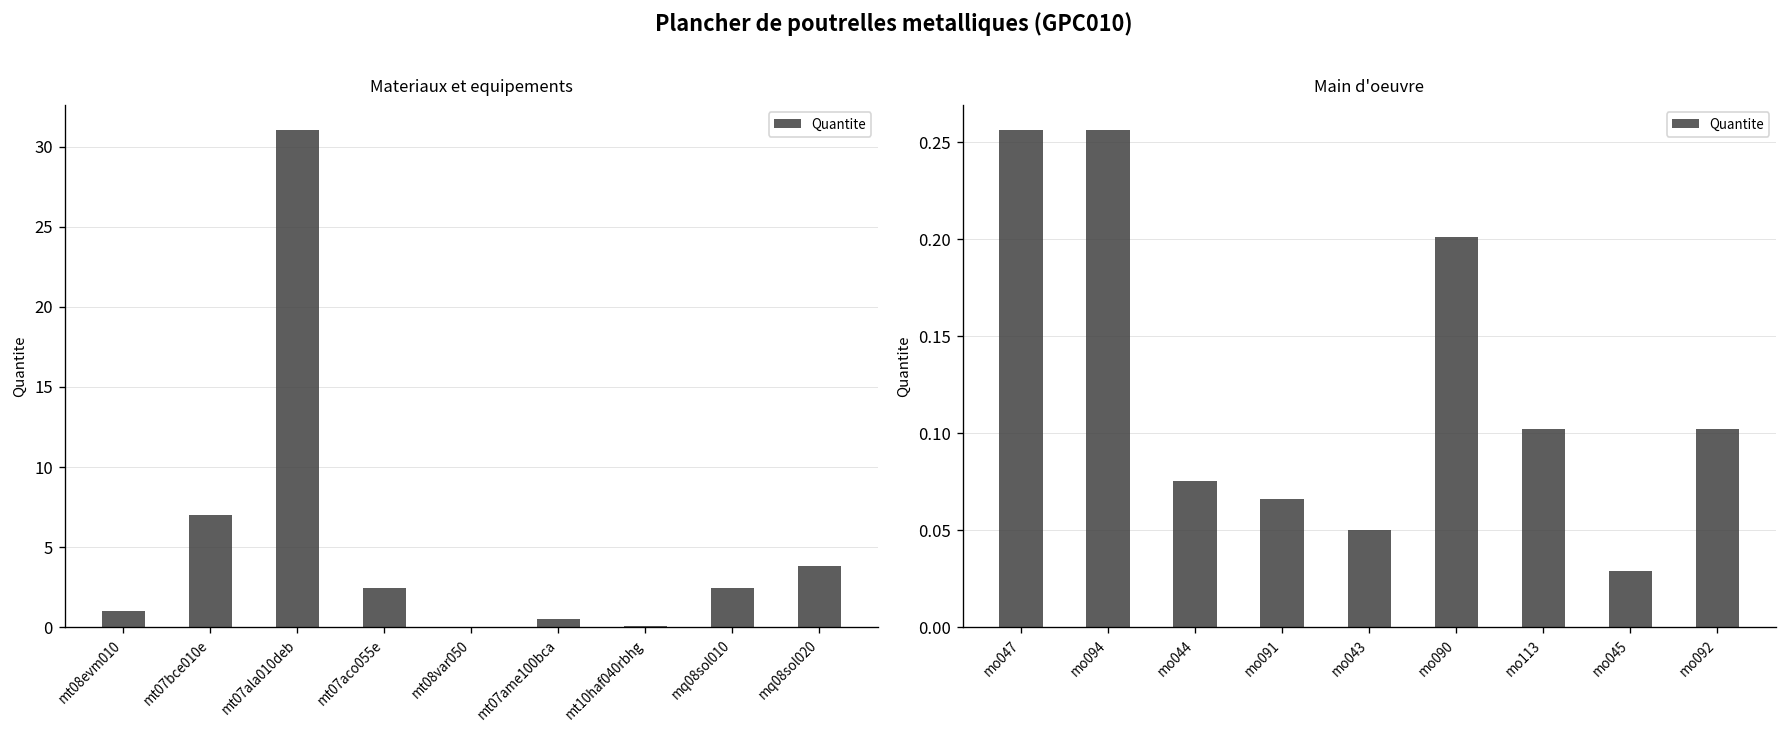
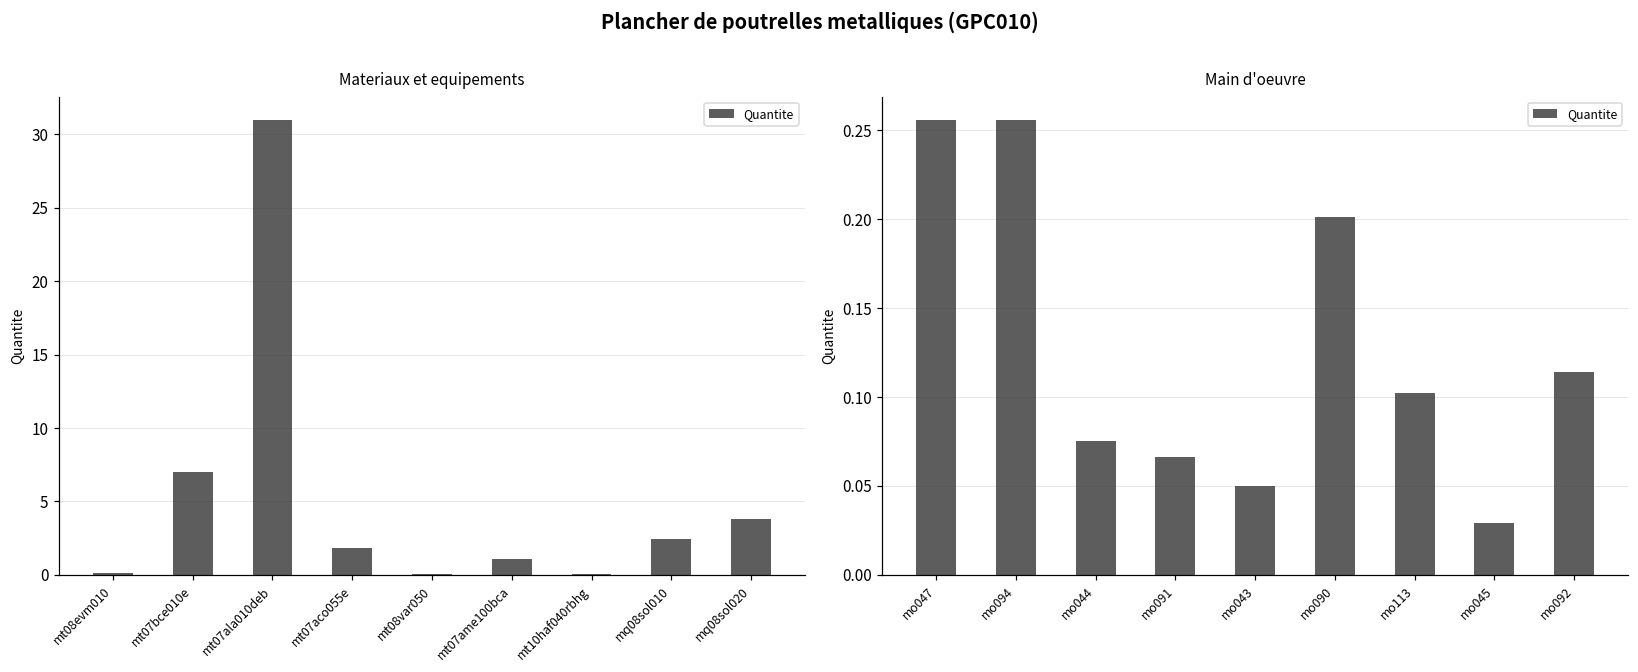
Materiaux et equipements, mt08evm010: 1.0 -> 0.1
Materiaux et equipements, mt07aco055e: 2.4 -> 1.8
Materiaux et equipements, mt07ame100bca: 0.5 -> 1.1
Main d'oeuvre, mo092: 0.102 -> 0.114
